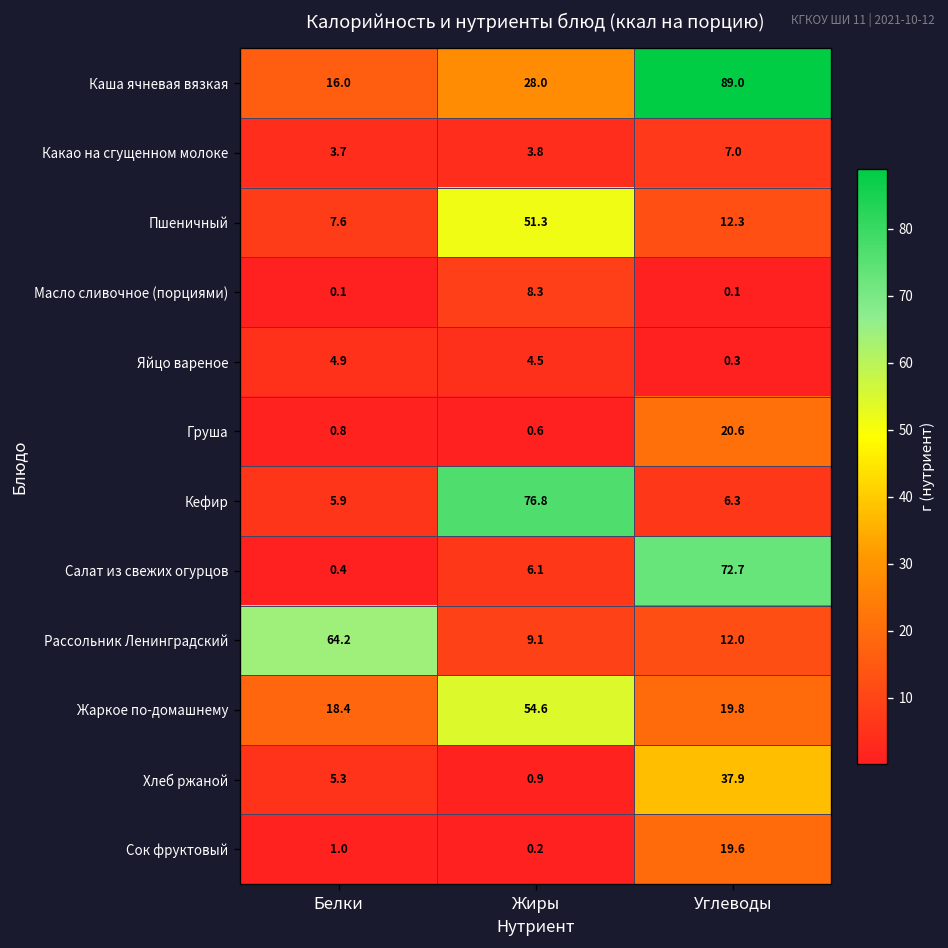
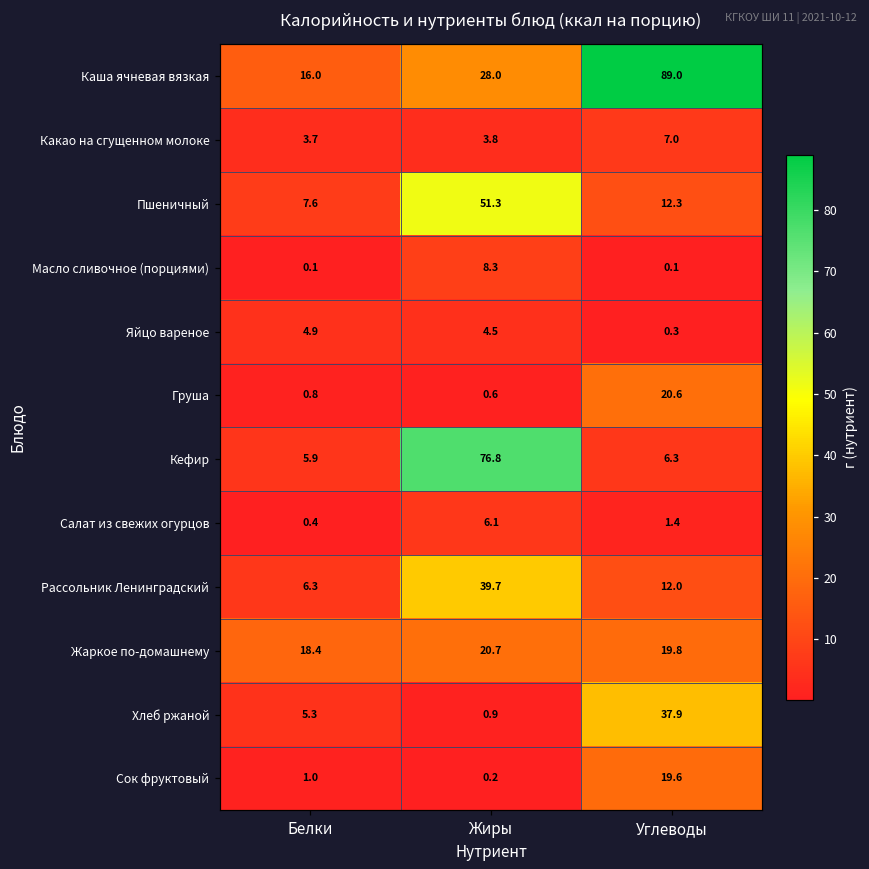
Салат из свежих огурцов, Углеводы: 72.7 -> 1.4
Рассольник Ленинградский, Белки: 64.2 -> 6.3
Рассольник Ленинградский, Жиры: 9.1 -> 39.7
Жаркое по-домашнему, Жиры: 54.6 -> 20.7
